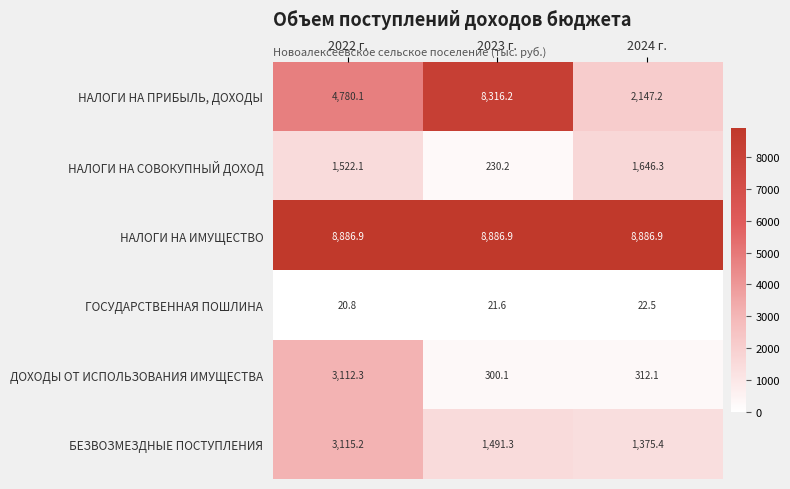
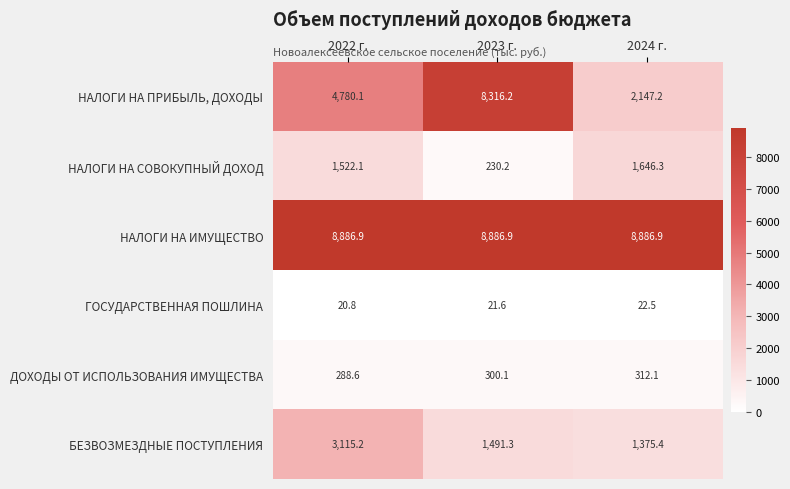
ДОХОДЫ ОТ ИСПОЛЬЗОВАНИЯ ИМУЩЕСТВА, 2022 г.: 3,112.3 -> 288.6
